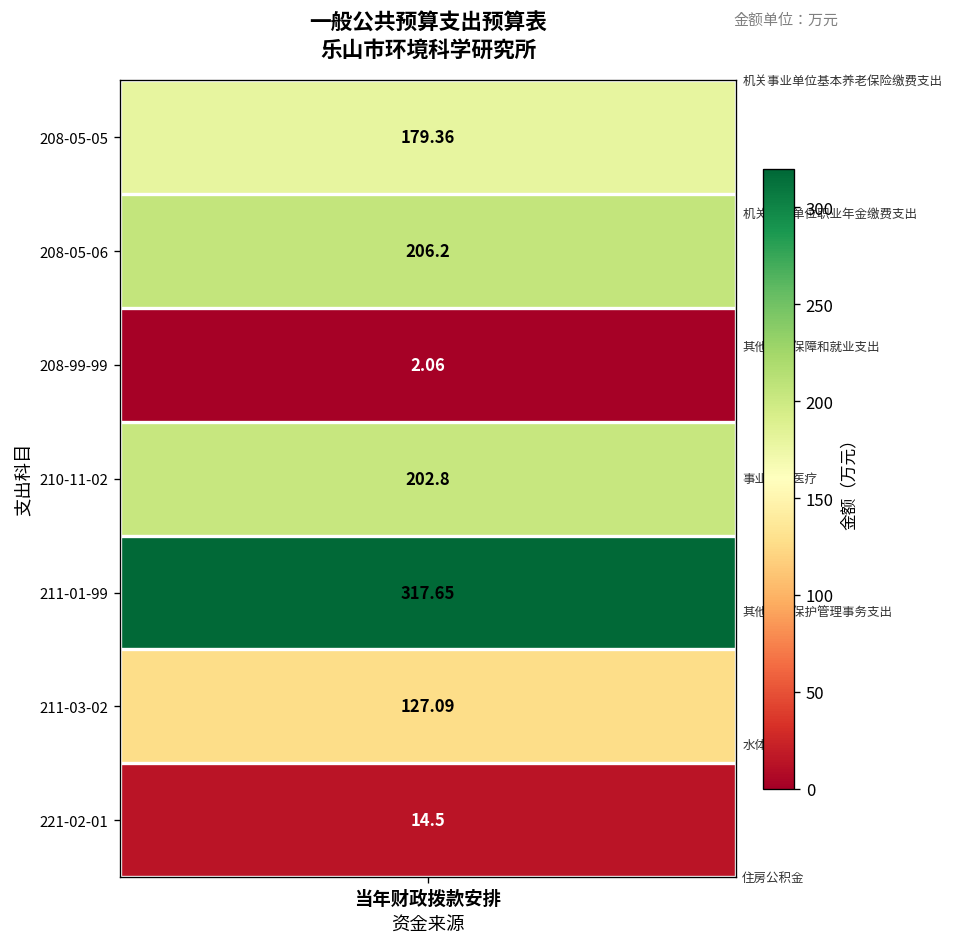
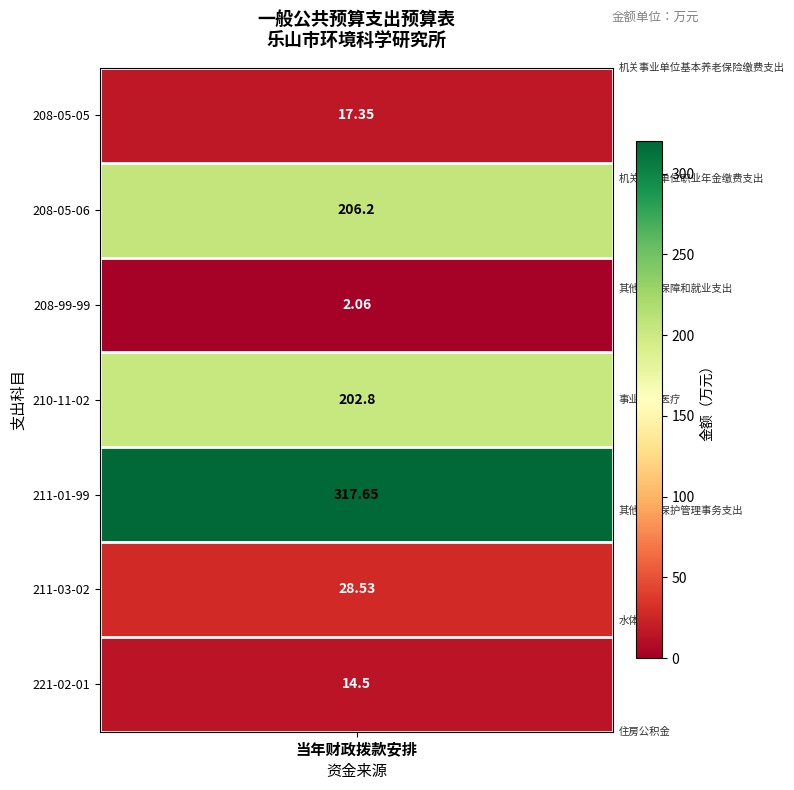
208-05-05, 当年财政拨款安排: 179.36 -> 17.35
211-03-02, 当年财政拨款安排: 127.09 -> 28.53
